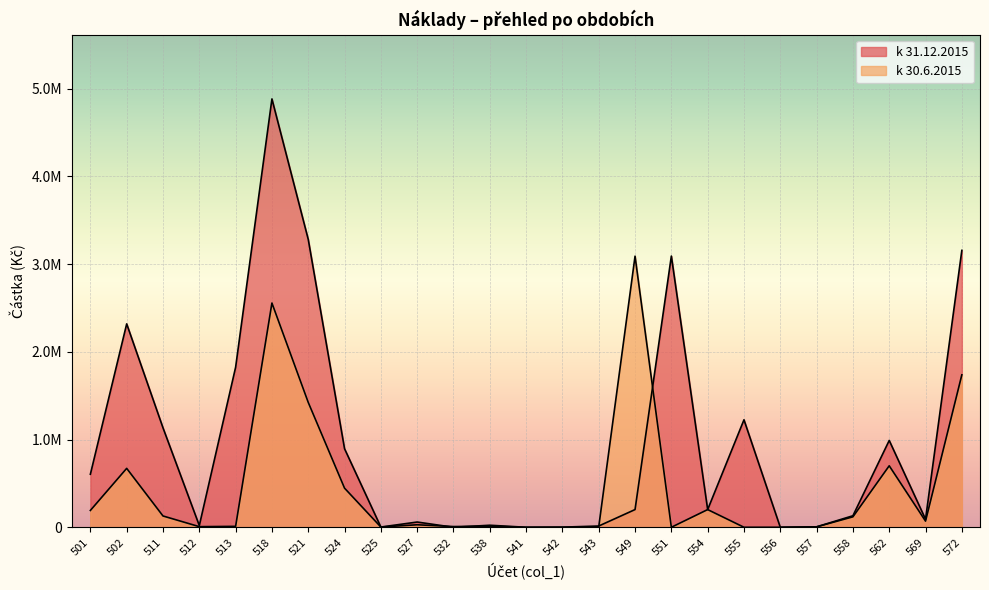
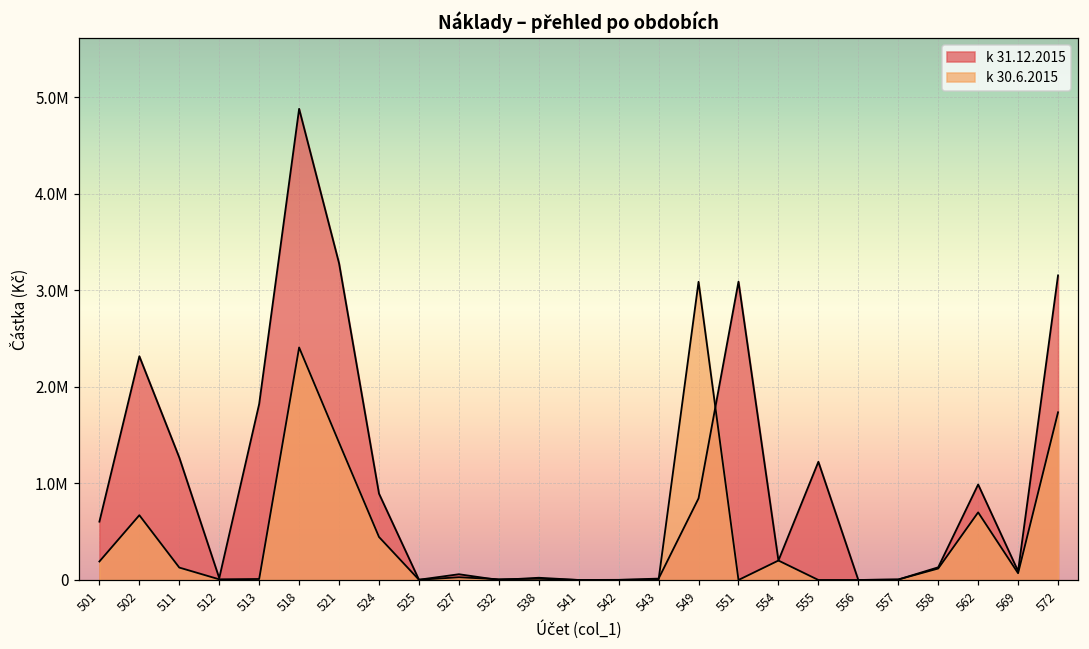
k 31.12.2015, 511: 1100000 -> 1300000
k 30.6.2015, 518: 2600000 -> 2400000
k 31.12.2015, 549: 200000 -> 800000
